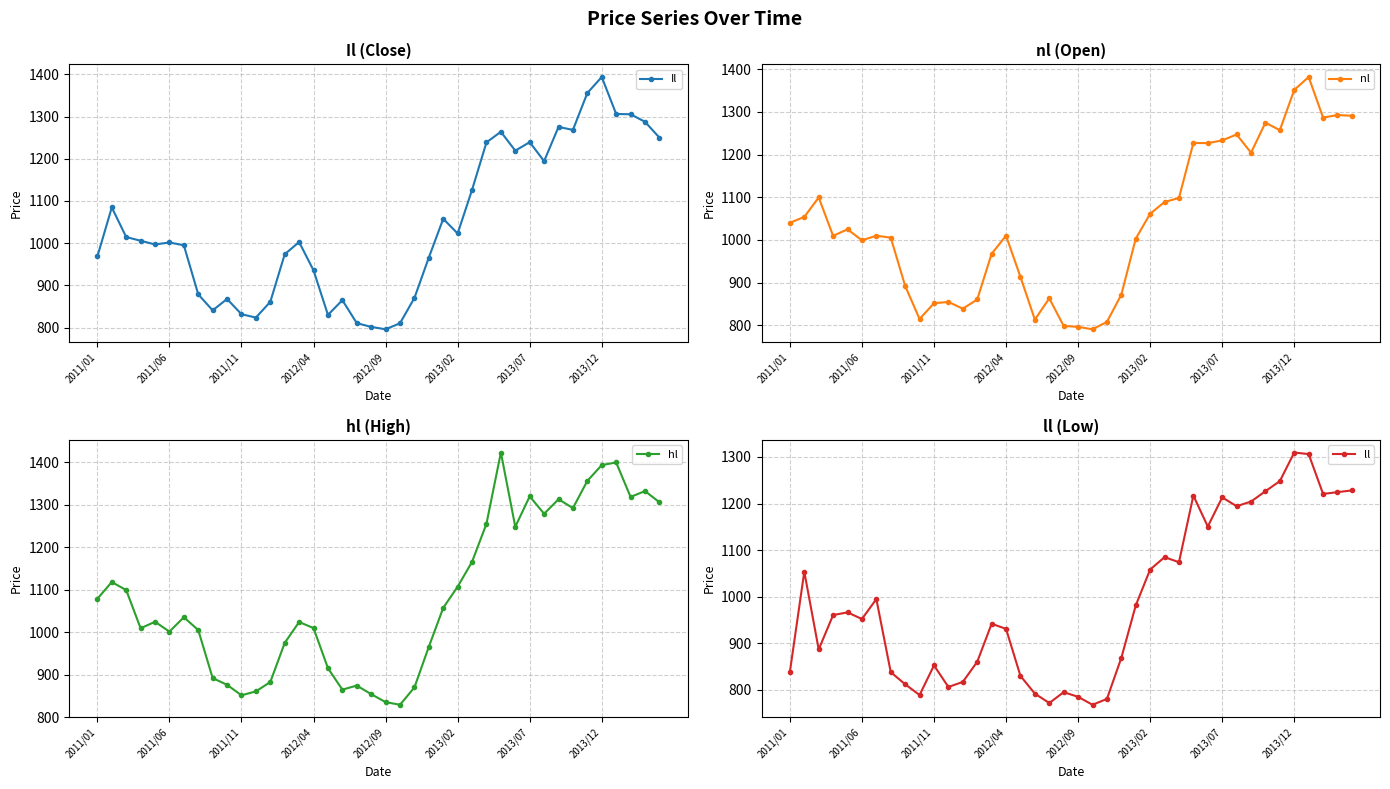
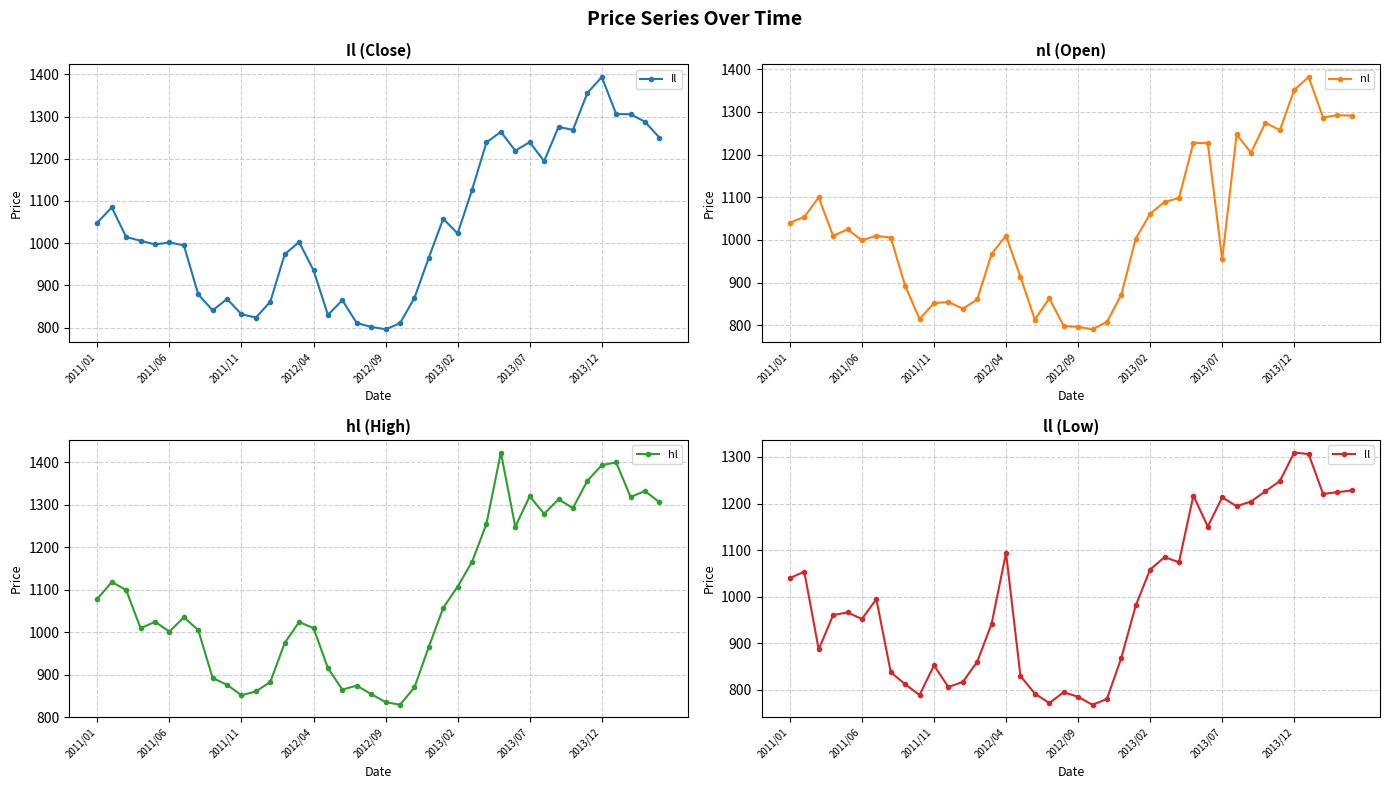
Il (Close), 2011/01: 970 -> 1050
nl (Open), 2013/07: 1230 -> 950
ll (Low), 2011/01: 840 -> 1040
ll (Low), 2012/04: 930 -> 1090
